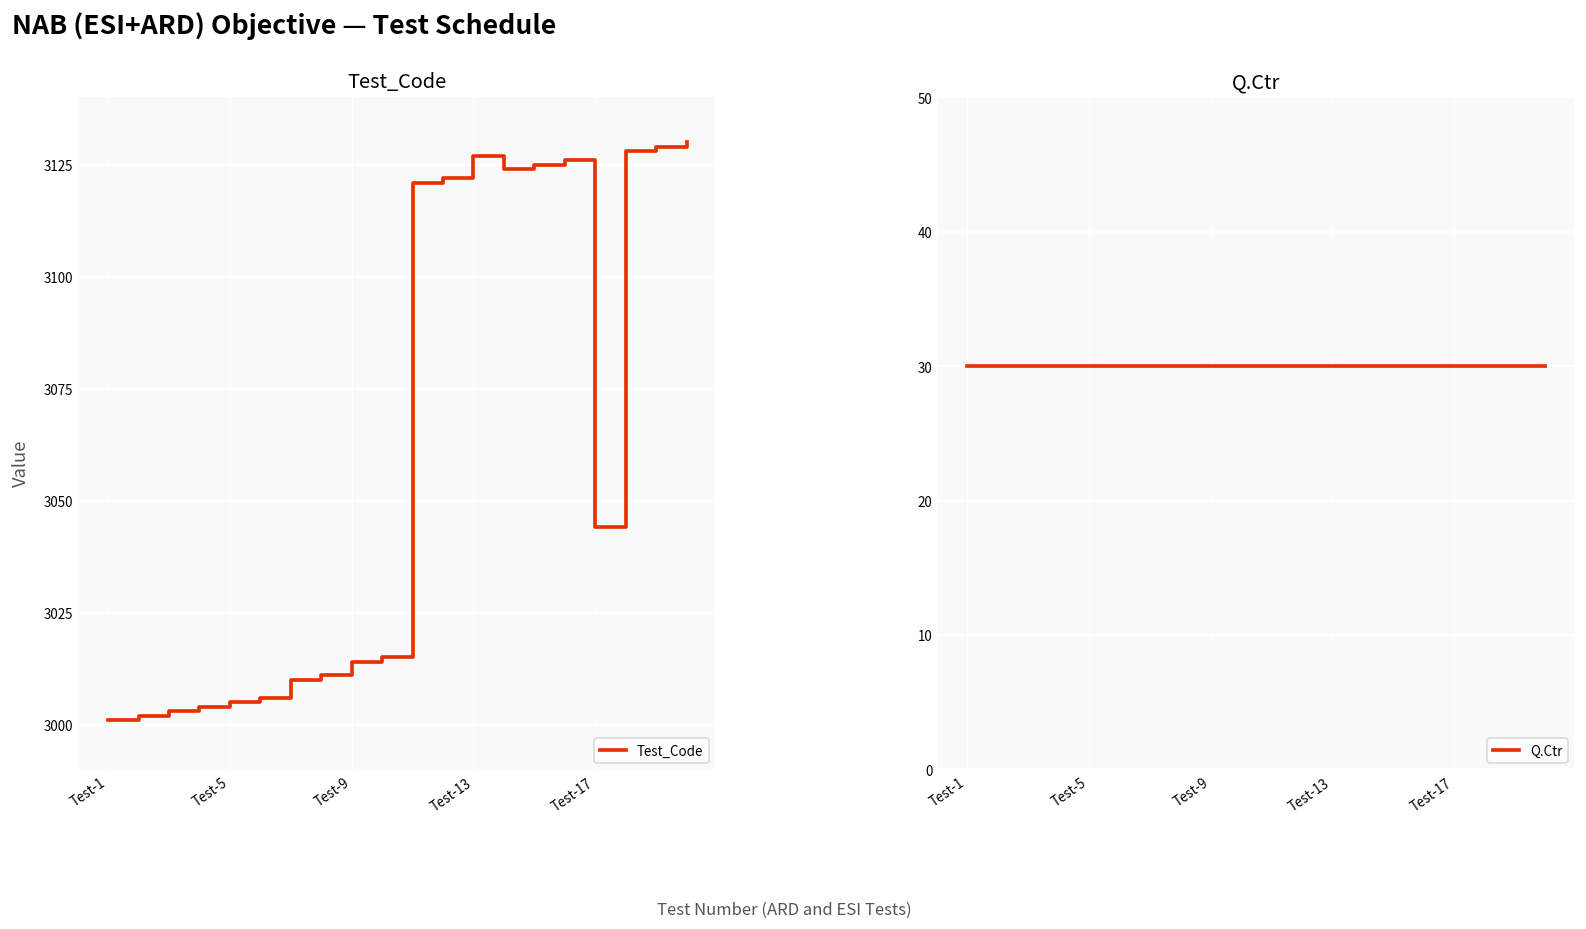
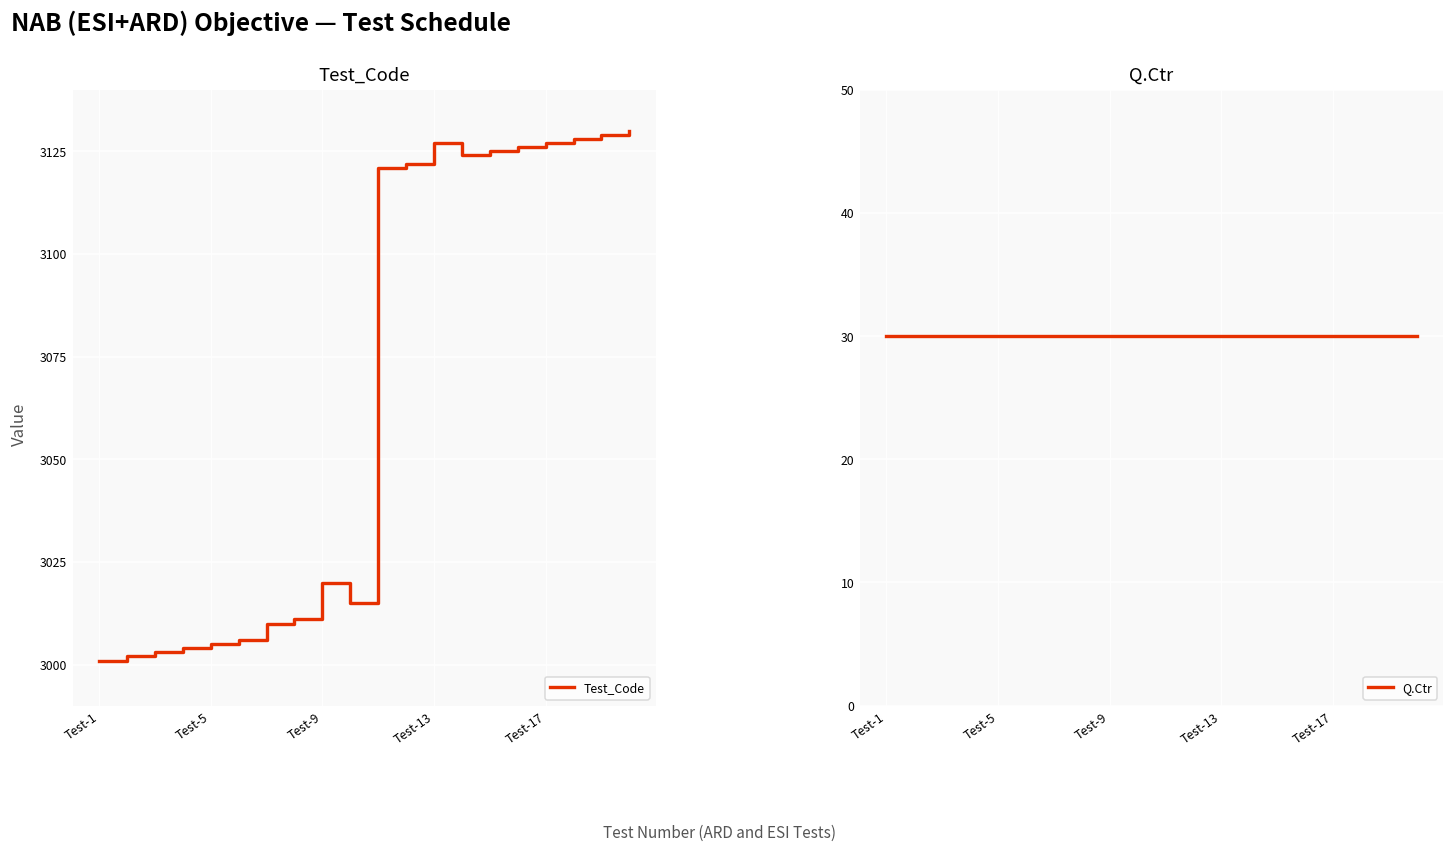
Test_Code, Test-9: 3014 -> 3020
Test_Code, Test-17: 3044 -> 3127
